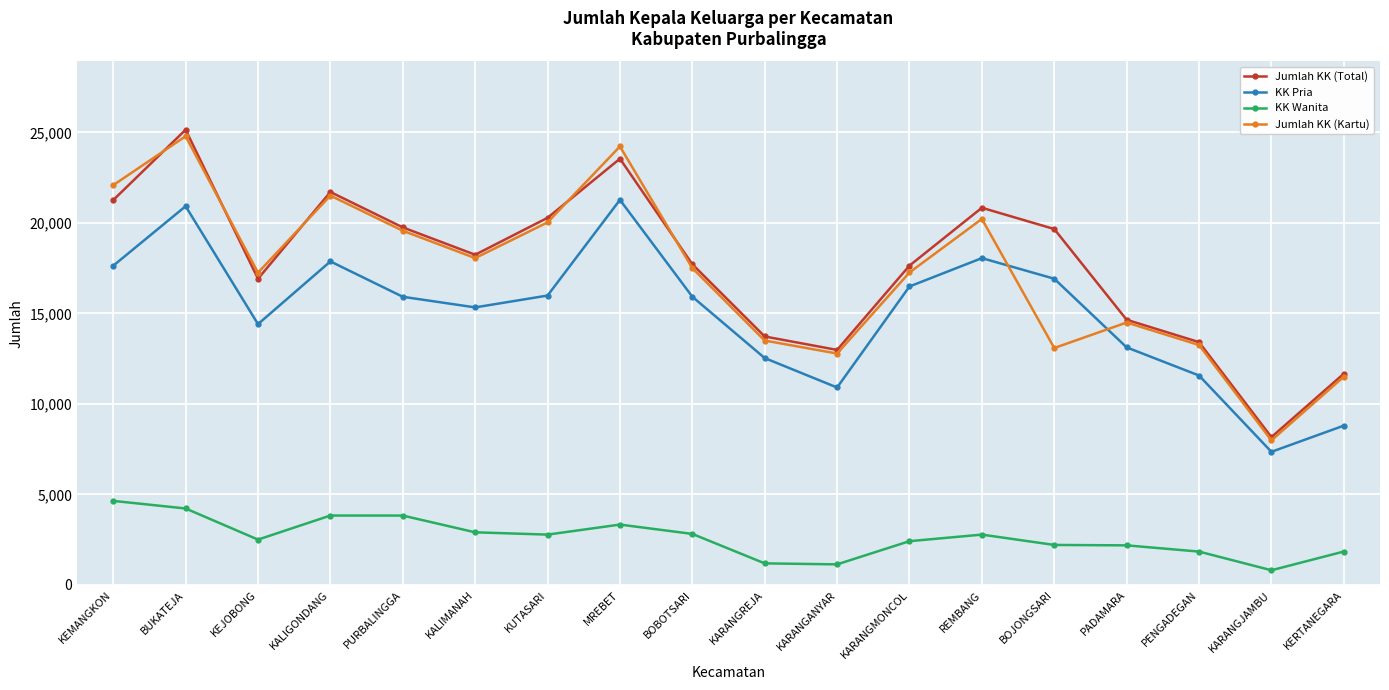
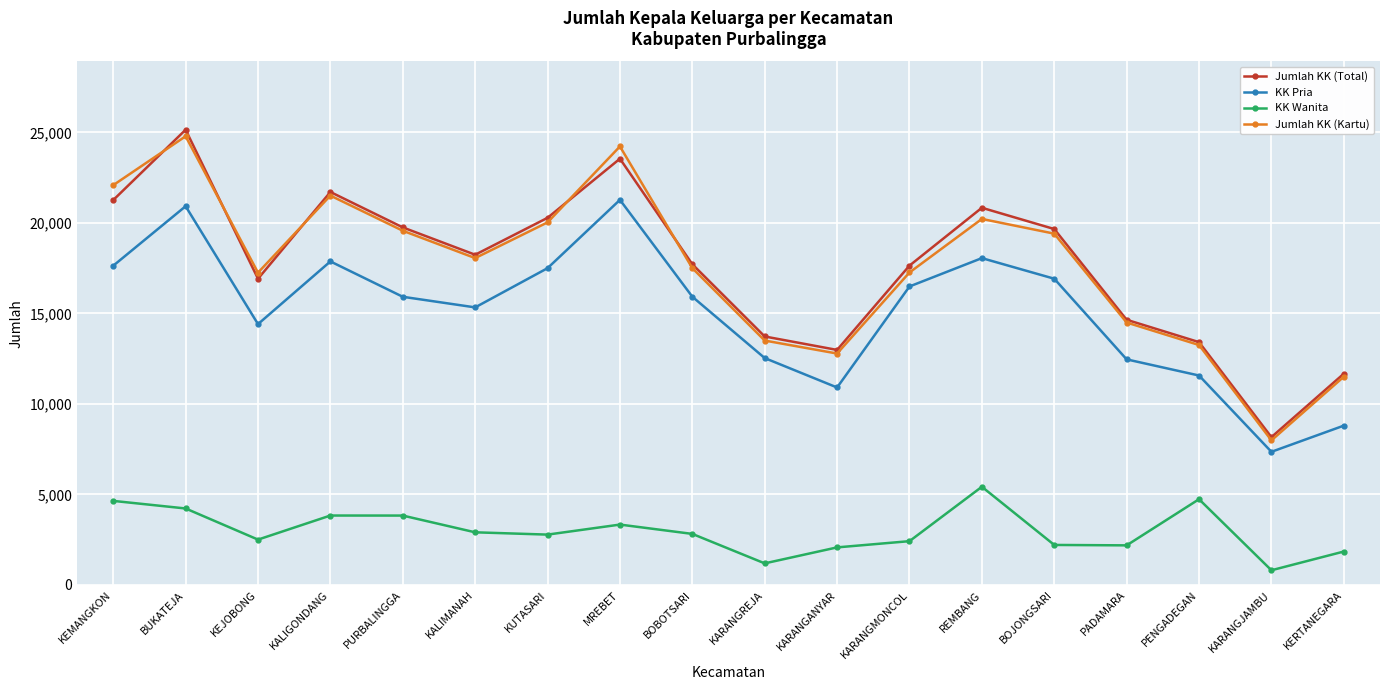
KK Pria, KUTASARI: 16,000 -> 17,500
KK Wanita, KARANGANYAR: 1,100 -> 2,100
KK Wanita, REMBANG: 2,800 -> 5,400
Jumlah KK (Kartu), BOJONGSARI: 13,100 -> 19,400
KK Pria, PADAMARA: 13,100 -> 12,500
KK Wanita, PENGADEGAN: 1,800 -> 4,700
